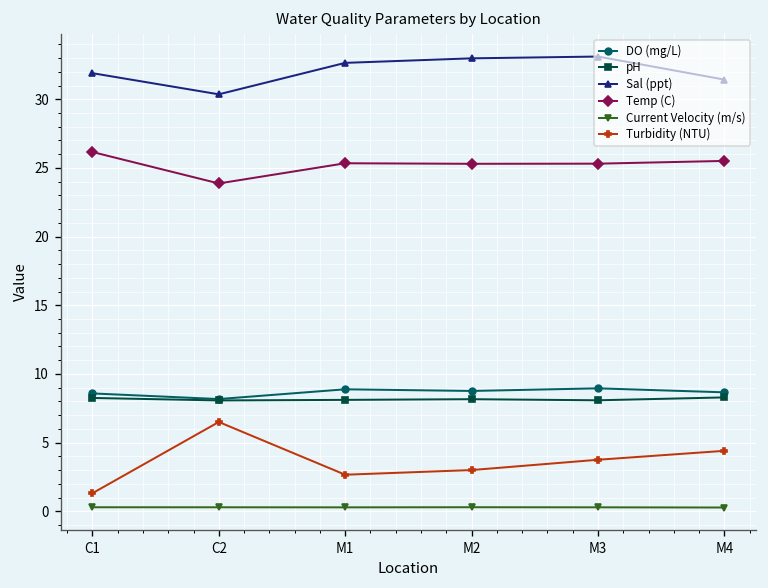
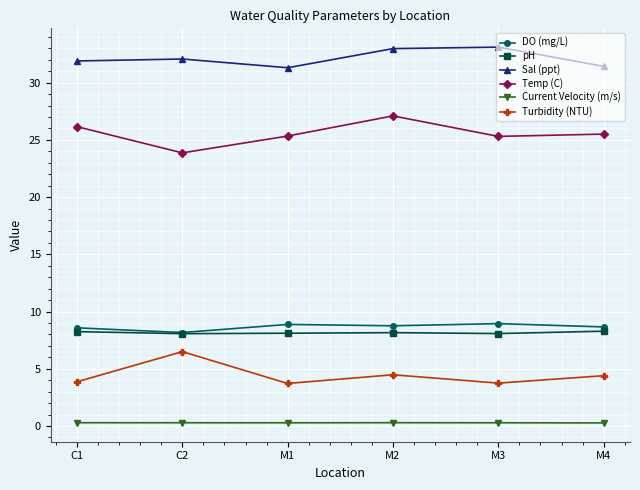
Turbidity (NTU), C1: 1.3 -> 3.9
Sal (ppt), C2: 30.4 -> 32.1
Sal (ppt), M1: 32.7 -> 31.3
Turbidity (NTU), M1: 2.7 -> 3.7
Temp (C), M2: 25.3 -> 27.1
Turbidity (NTU), M2: 3.0 -> 4.5
